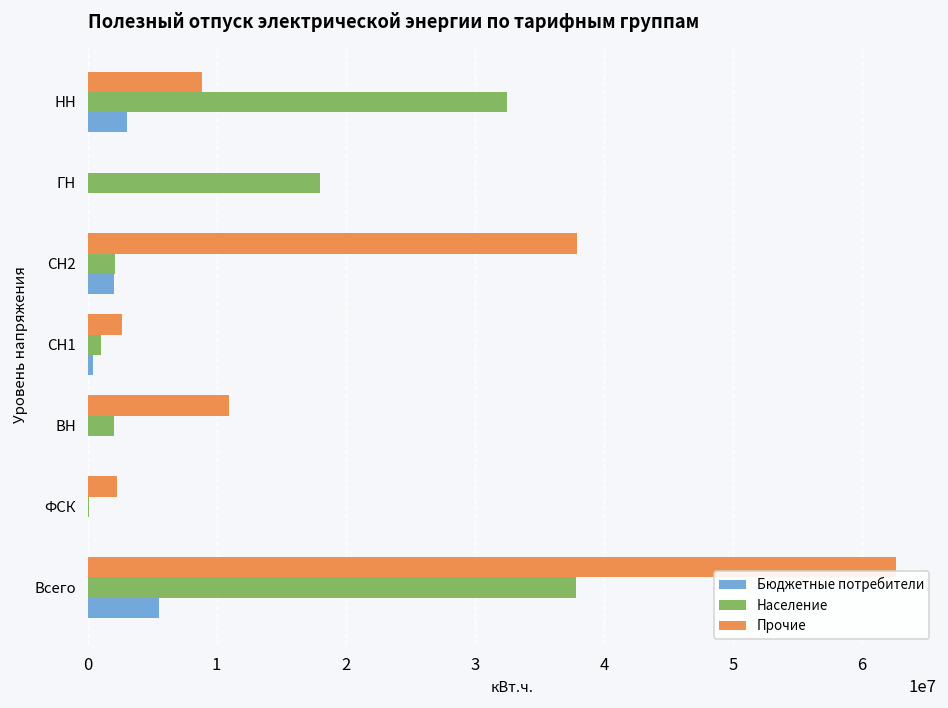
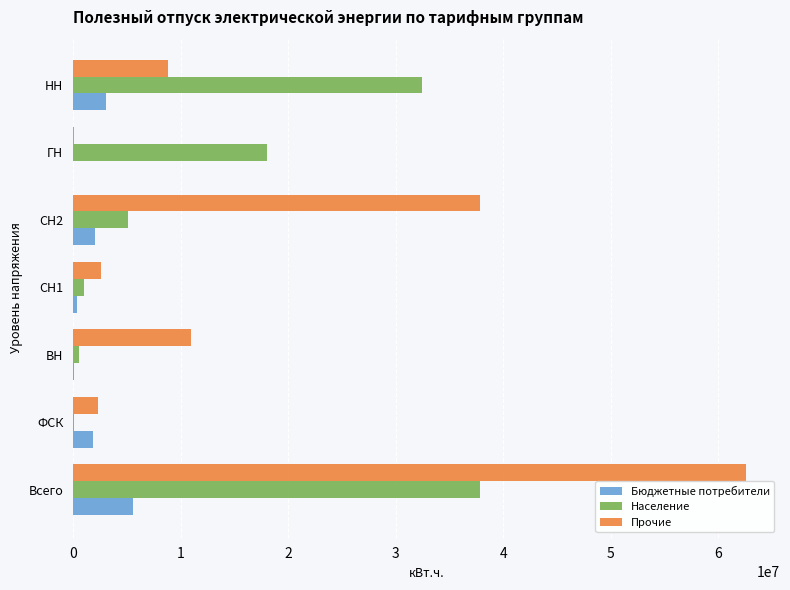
Население, СН2: 2100000 -> 5100000
Население, ВН: 2000000 -> 600000
Бюджетные потребители, ФСК: 0 -> 1800000
